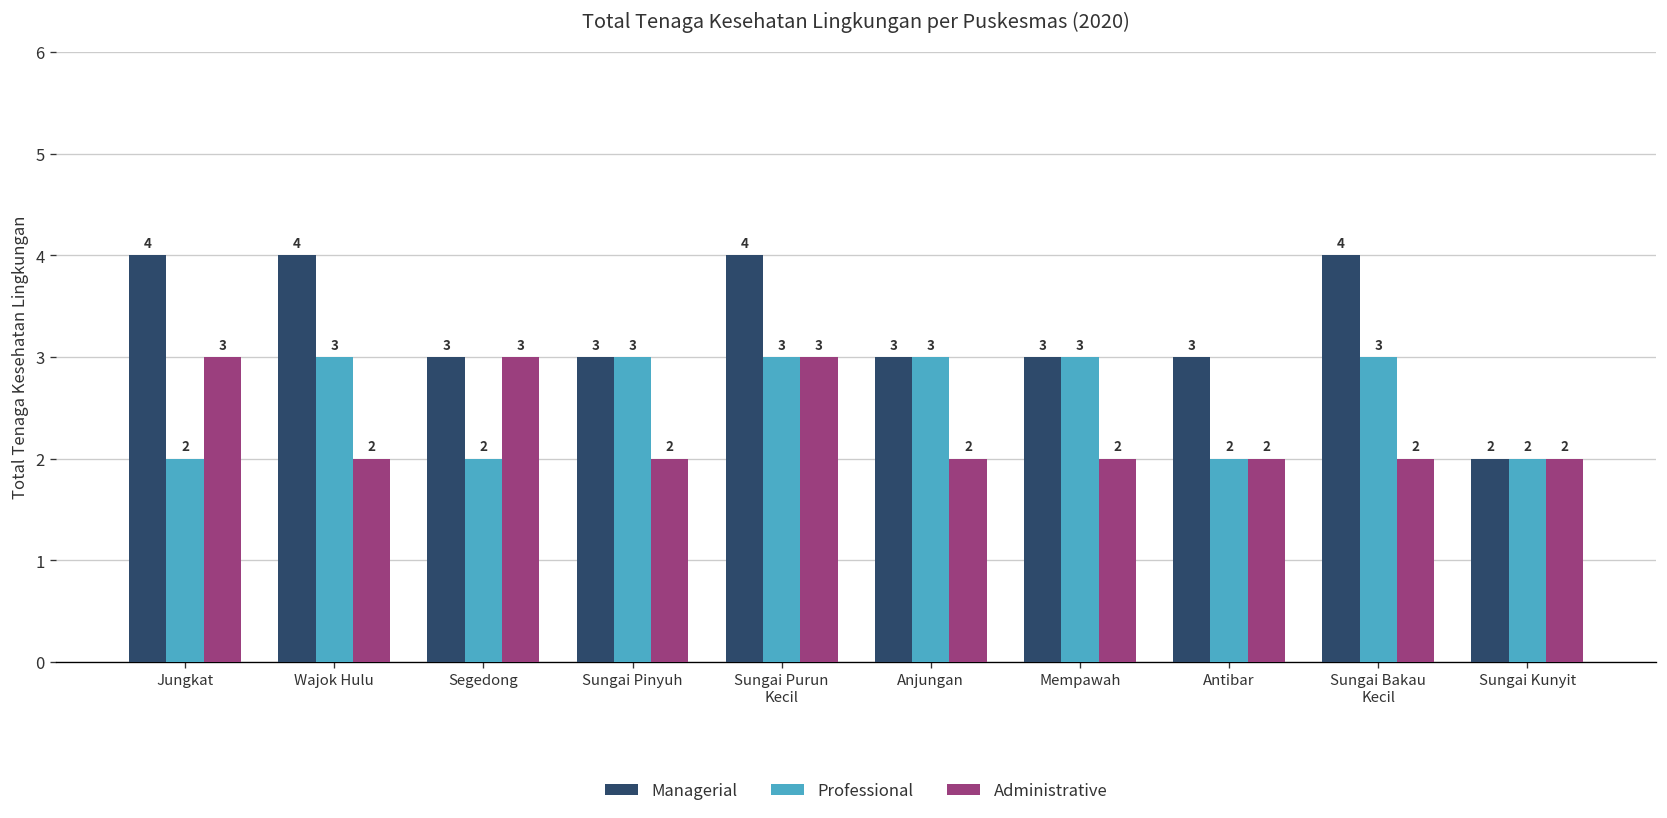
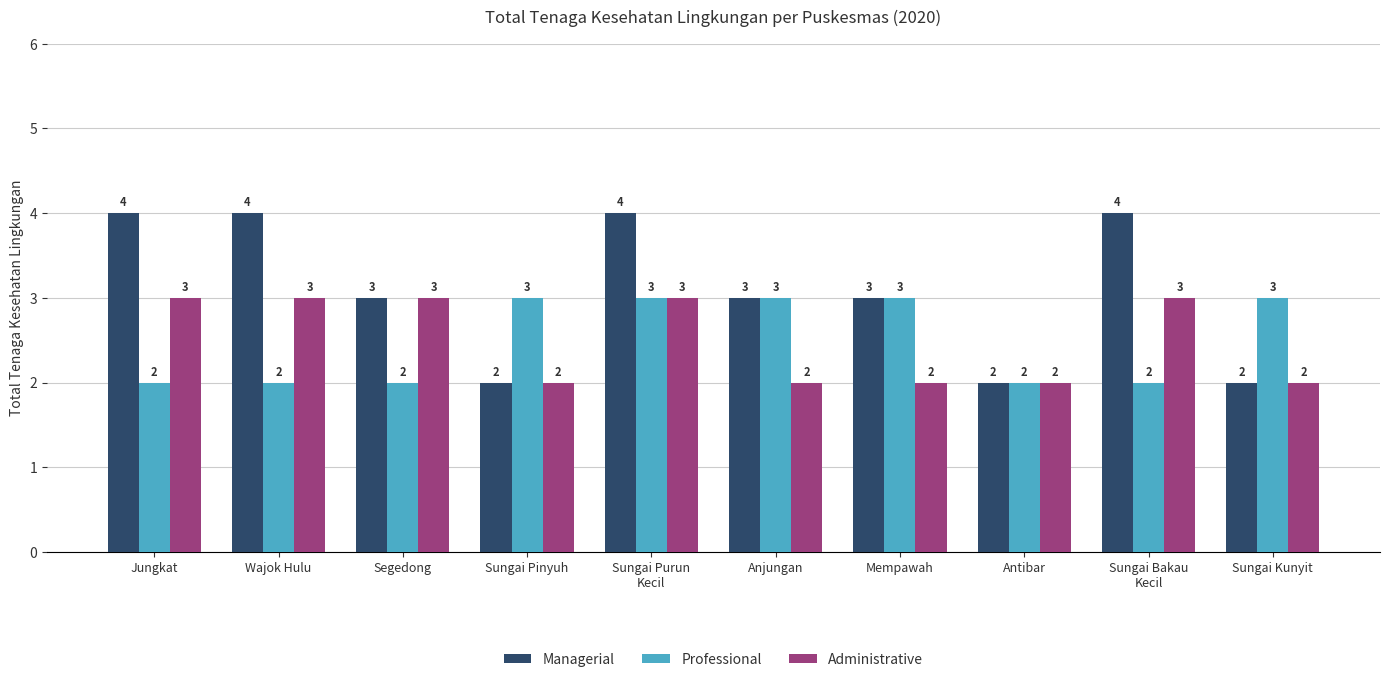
Professional, Wajok Hulu: 3 -> 2
Administrative, Wajok Hulu: 2 -> 3
Managerial, Sungai Pinyuh: 3 -> 2
Managerial, Antibar: 3 -> 2
Professional, Sungai Bakau Kecil: 3 -> 2
Administrative, Sungai Bakau Kecil: 2 -> 3
Professional, Sungai Kunyit: 2 -> 3
